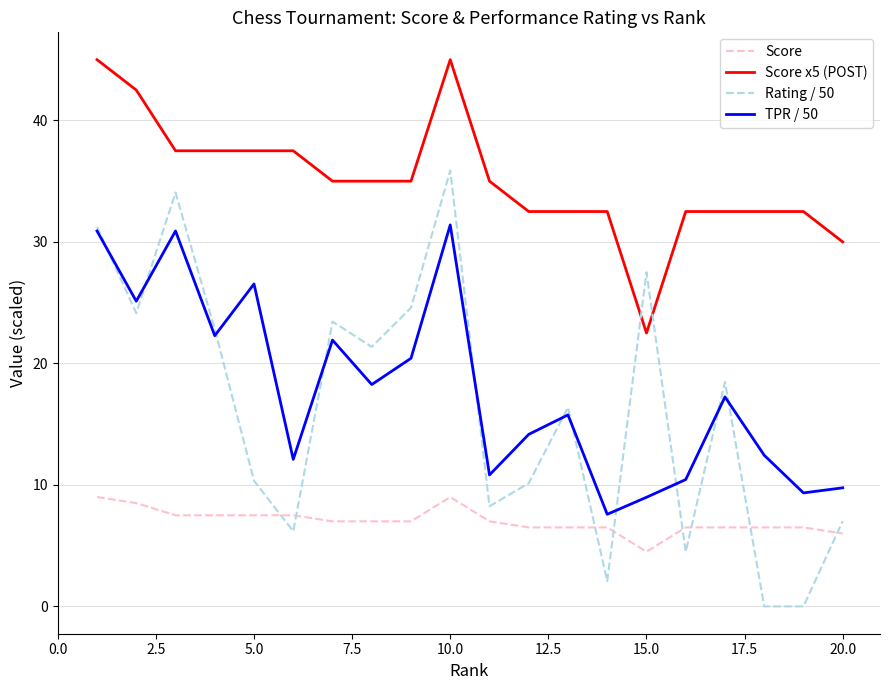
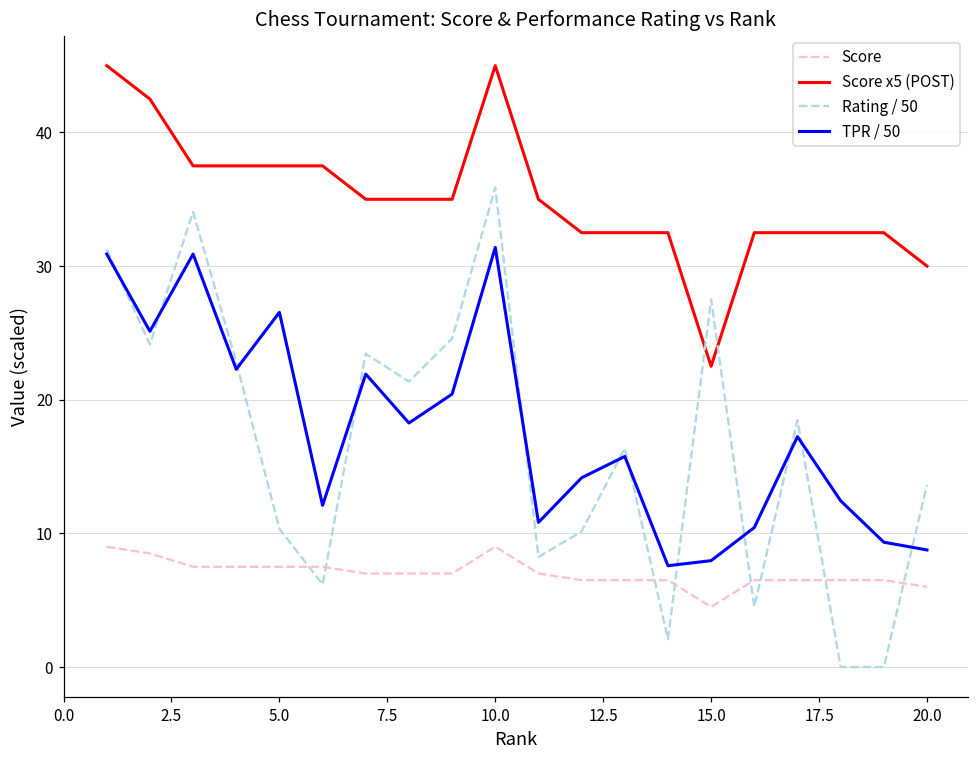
TPR / 50, 15.0: 9.0 -> 8.0
Rating / 50, 20.0: 7.0 -> 13.6
TPR / 50, 20.0: 9.8 -> 8.8
